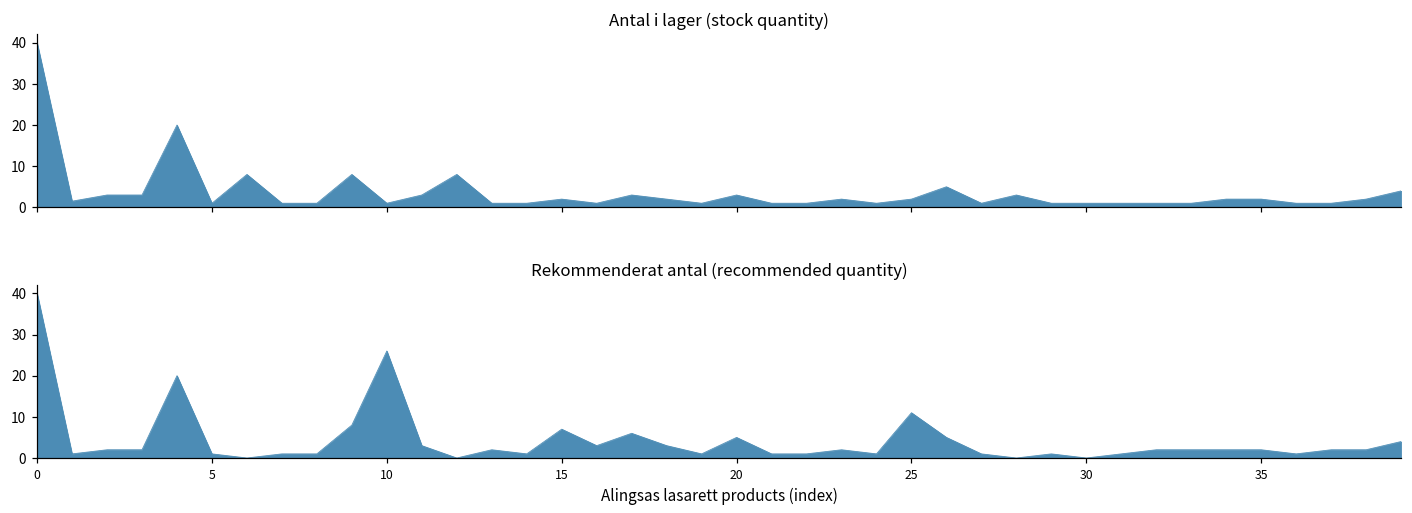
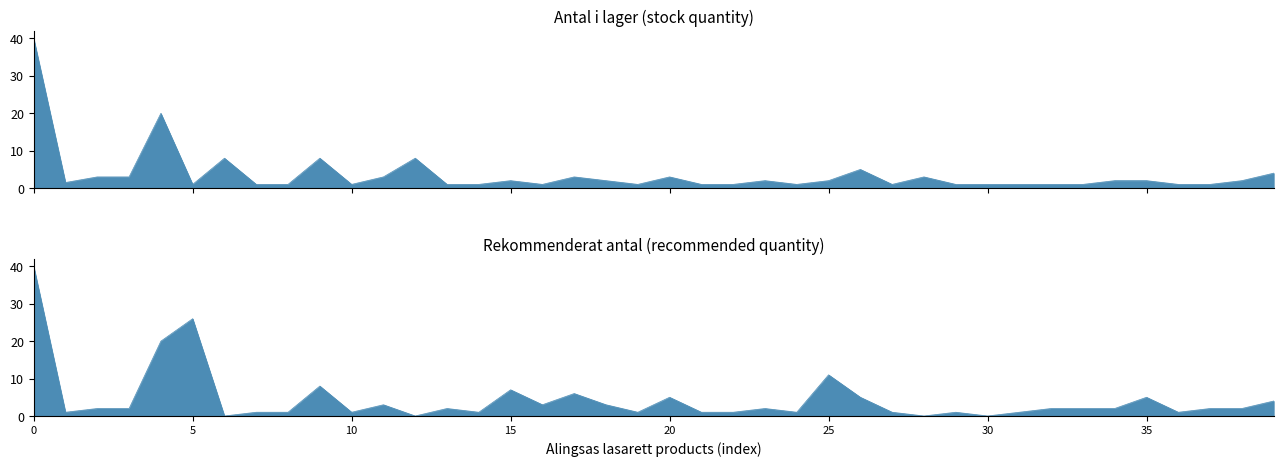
Rekommenderat antal (recommended quantity), 5: 1 -> 26
Rekommenderat antal (recommended quantity), 10: 26 -> 1
Rekommenderat antal (recommended quantity), 35: 2 -> 5
